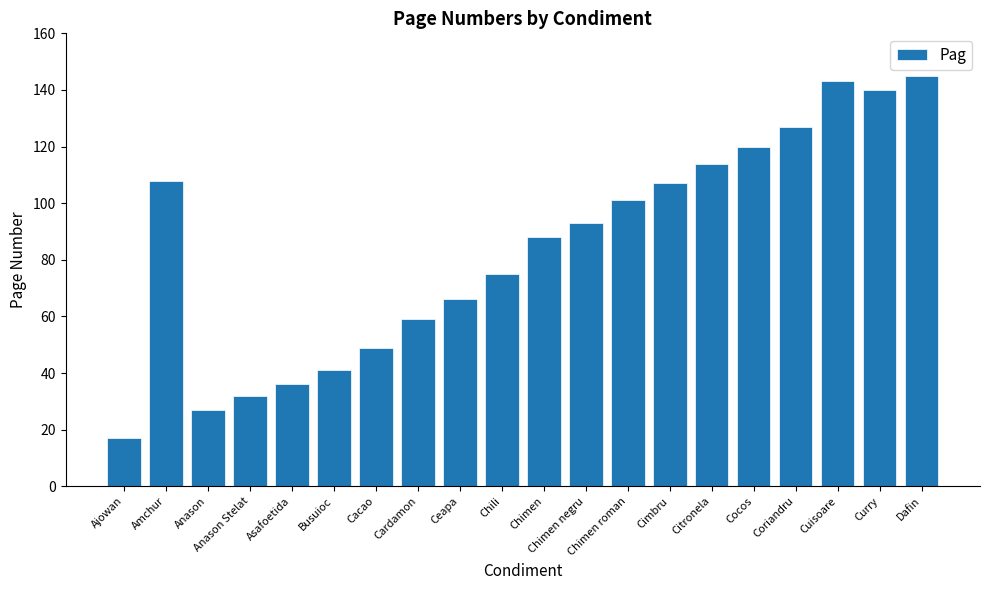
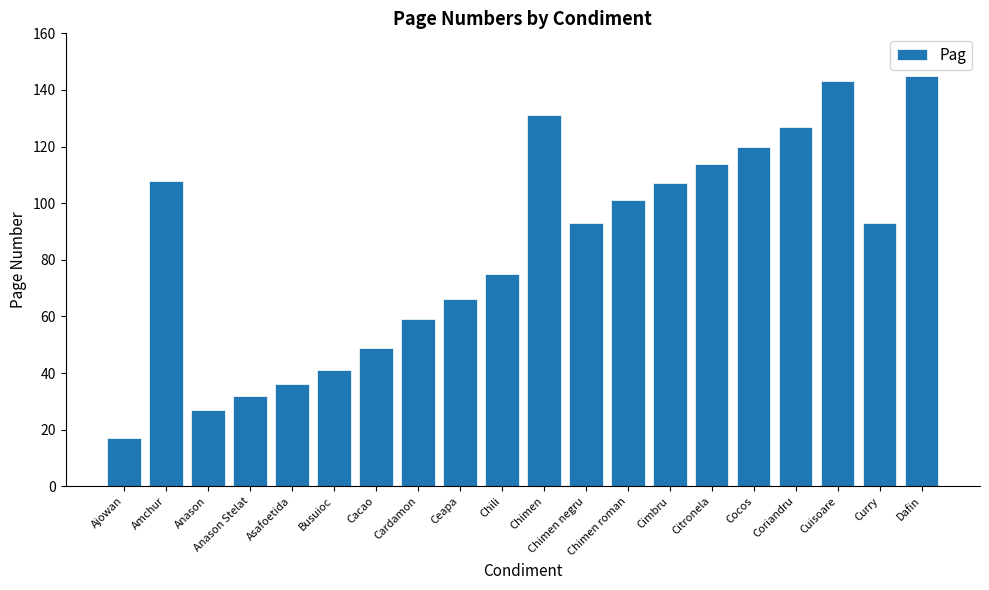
Chimen: 88 -> 131
Curry: 140 -> 93
